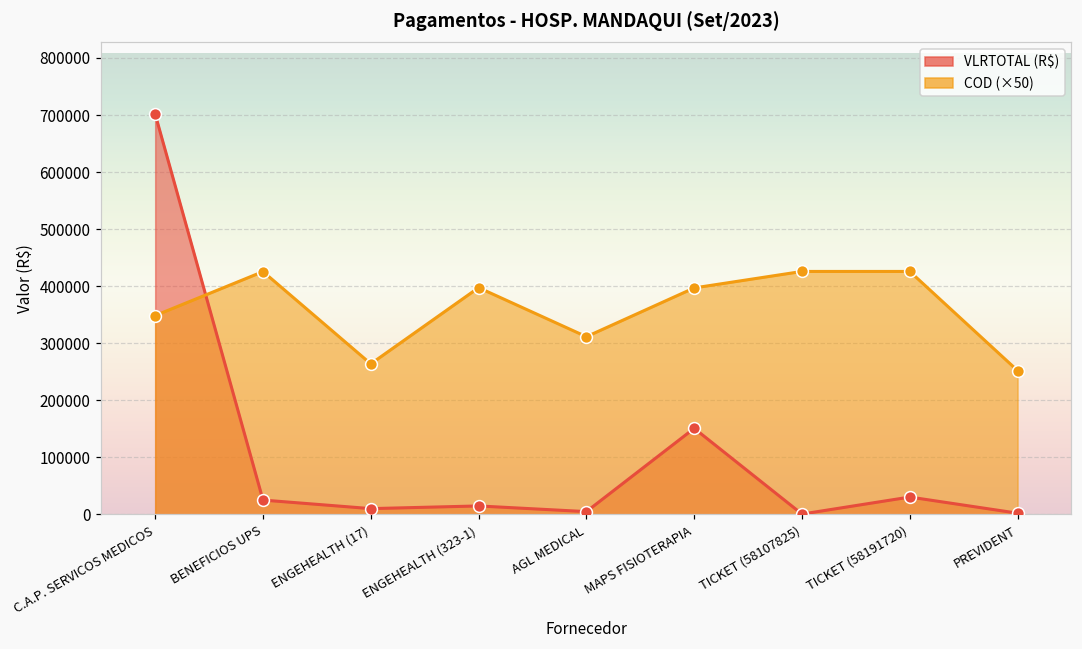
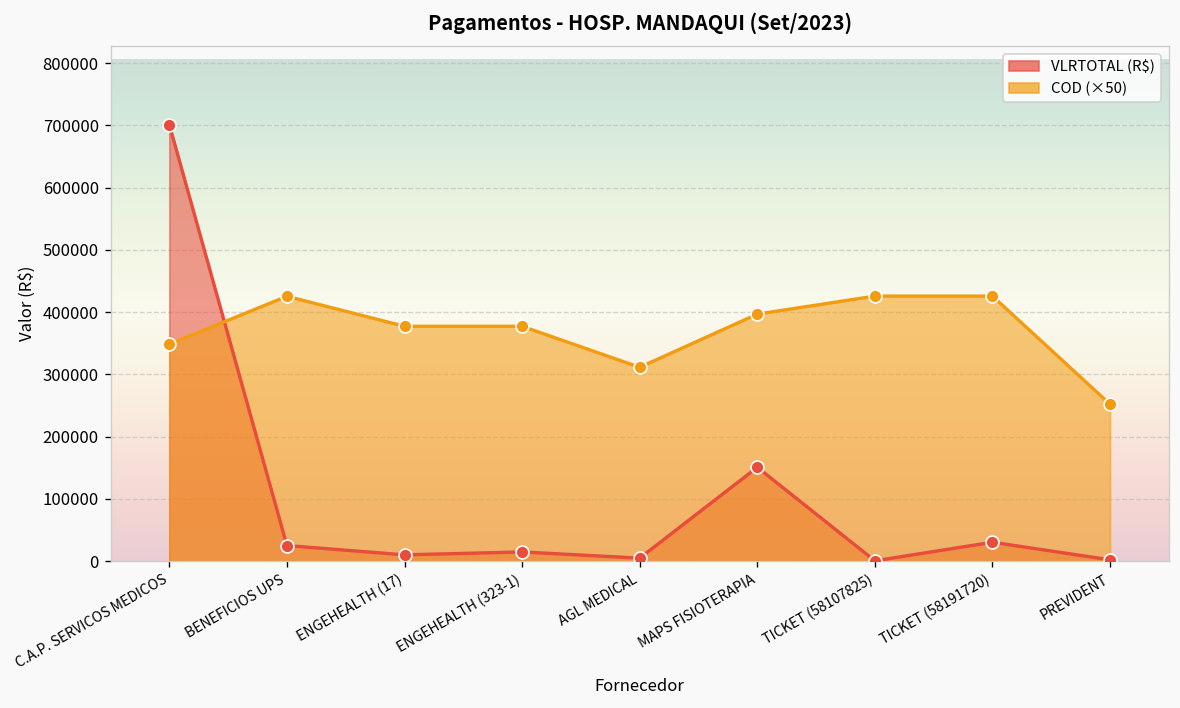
COD (×50), ENGEHEALTH (17): 260000 -> 380000
COD (×50), ENGEHEALTH (323-1): 400000 -> 380000
